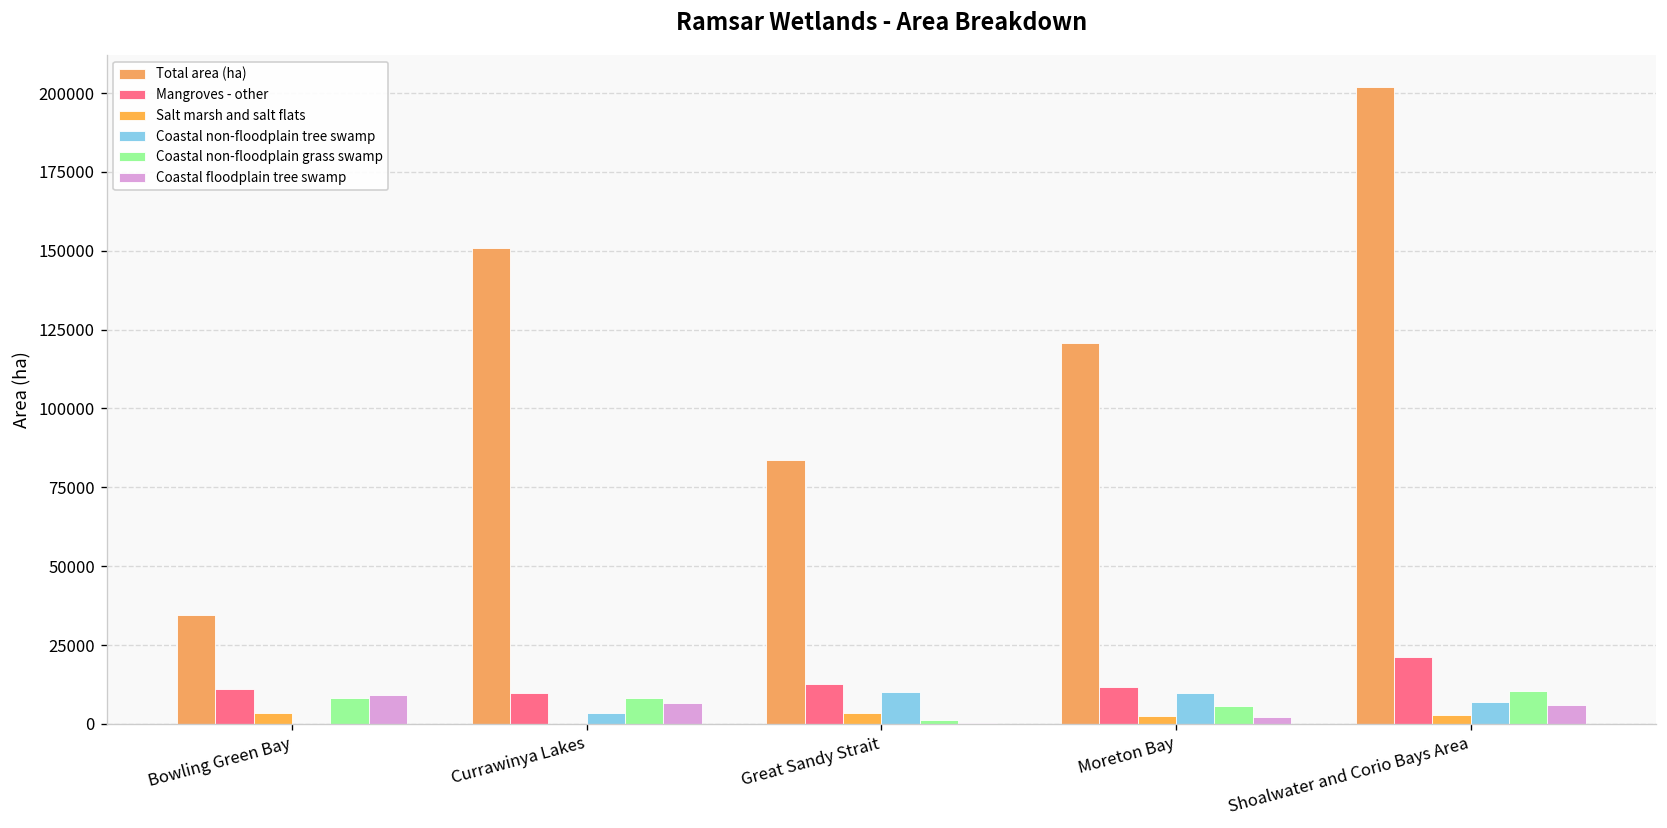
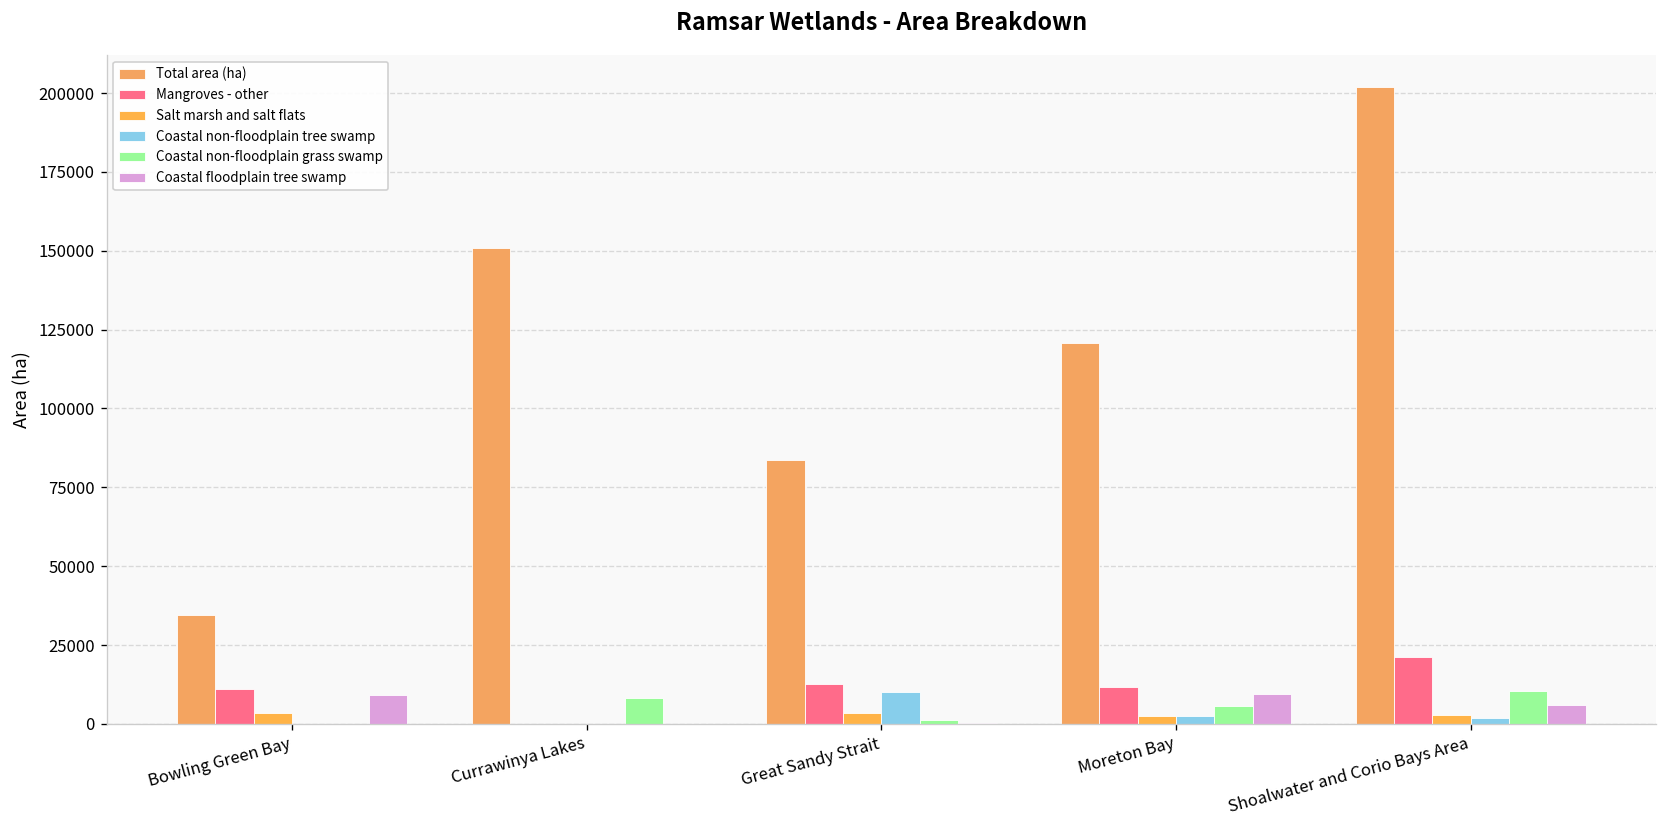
Coastal non-floodplain grass swamp, Bowling Green Bay: 8000 -> 0
Mangroves - other, Currawinya Lakes: 10000 -> 0
Coastal non-floodplain tree swamp, Currawinya Lakes: 4000 -> 0
Coastal floodplain tree swamp, Currawinya Lakes: 7000 -> 0
Coastal non-floodplain tree swamp, Moreton Bay: 10000 -> 3000
Coastal floodplain tree swamp, Moreton Bay: 2000 -> 10000
Coastal non-floodplain tree swamp, Shoalwater and Corio Bays Area: 7000 -> 2000
